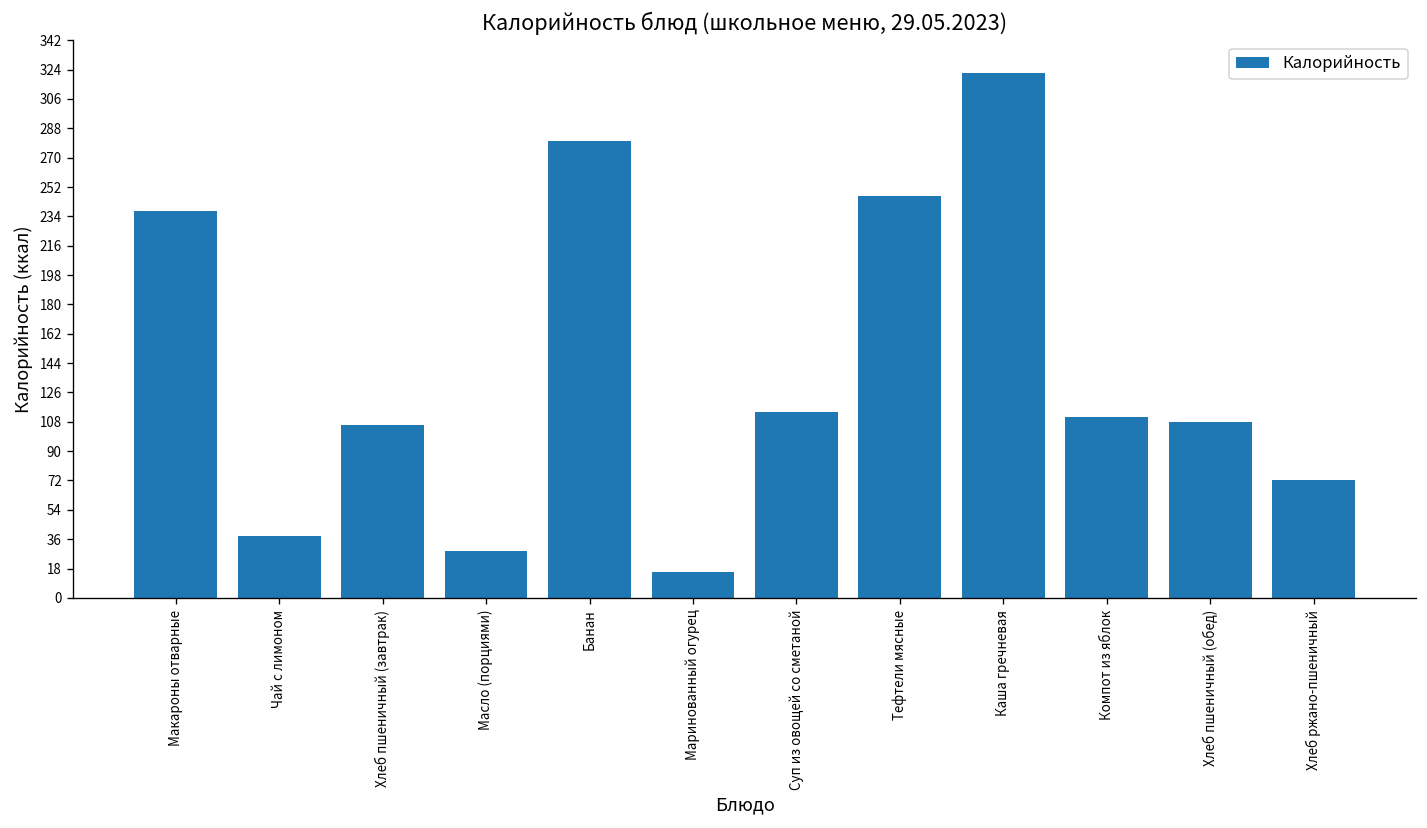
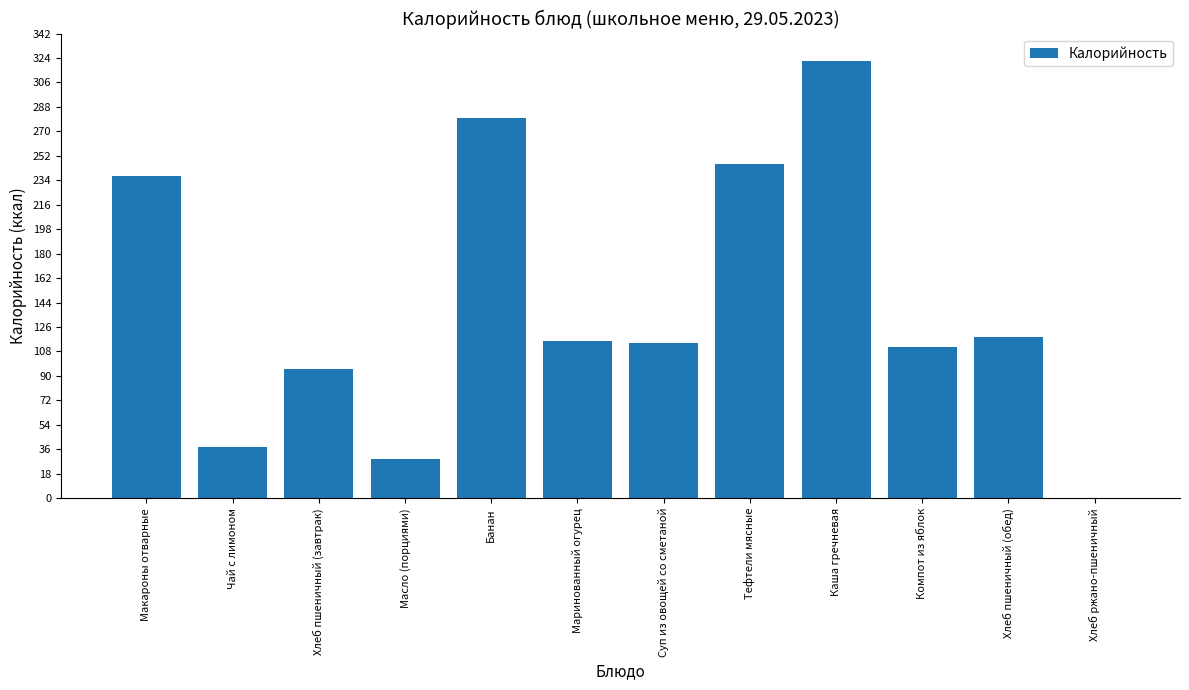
Хлеб пшеничный (завтрак): 106 -> 95
Маринованный огурец: 16 -> 116
Хлеб пшеничный (обед): 108 -> 118
Хлеб ржано-пшеничный: 72 -> 0
